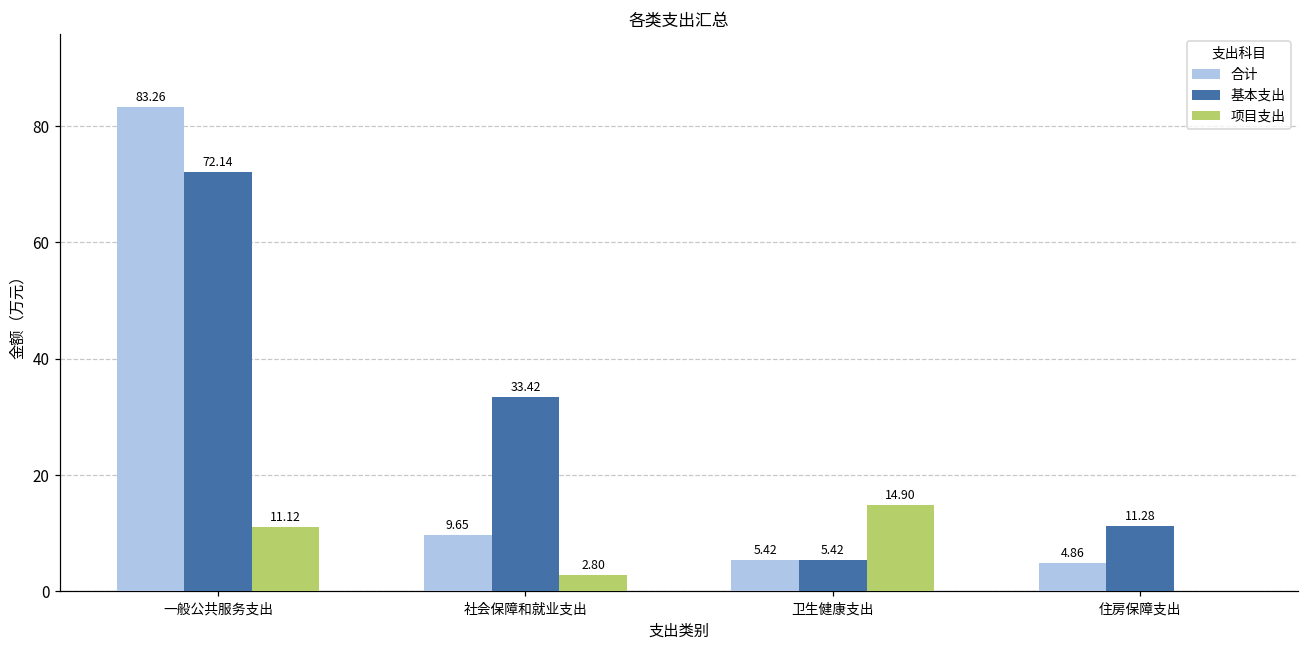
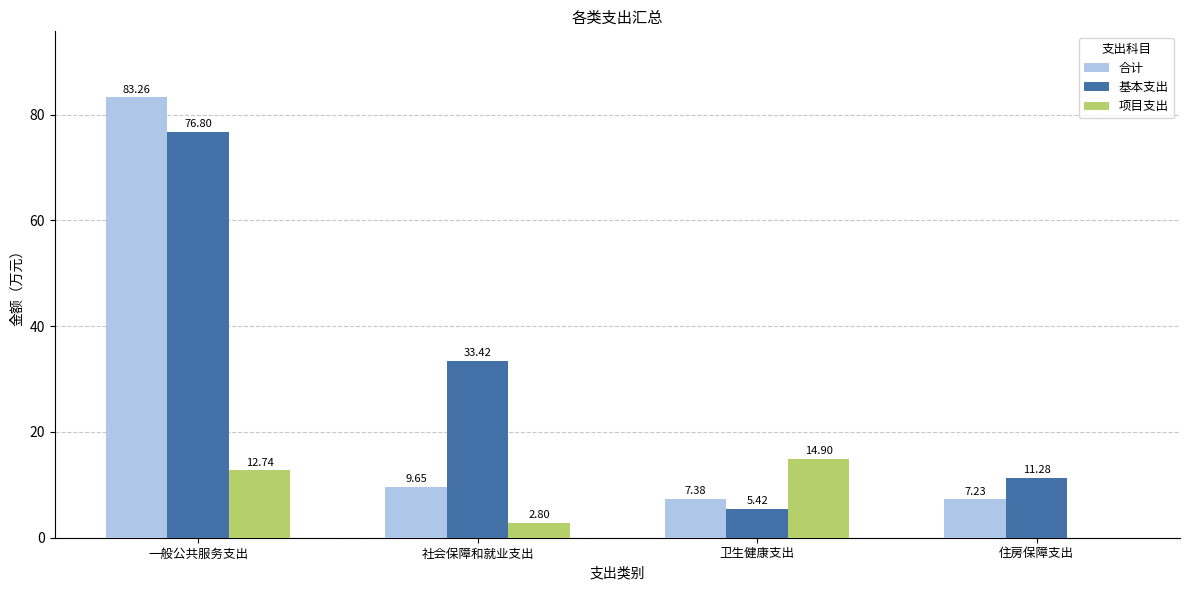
基本支出, 一般公共服务支出: 72.14 -> 76.80
项目支出, 一般公共服务支出: 11.12 -> 12.74
合计, 卫生健康支出: 5.42 -> 7.38
合计, 住房保障支出: 4.86 -> 7.23
